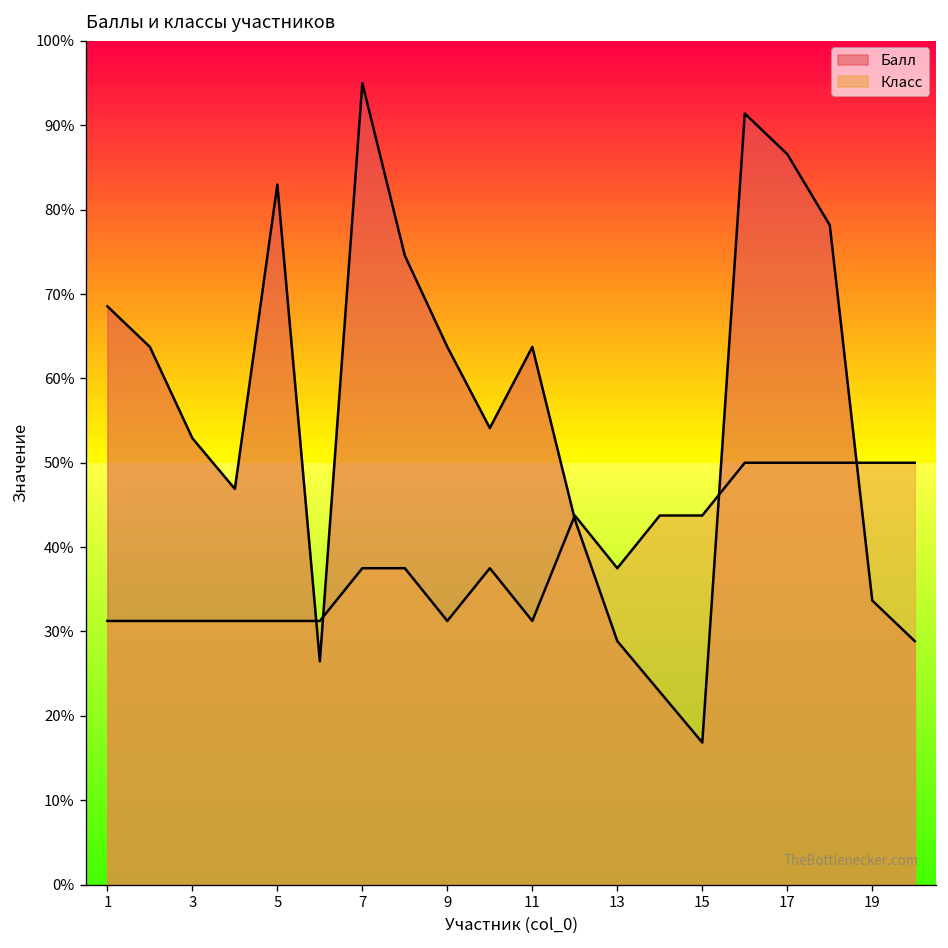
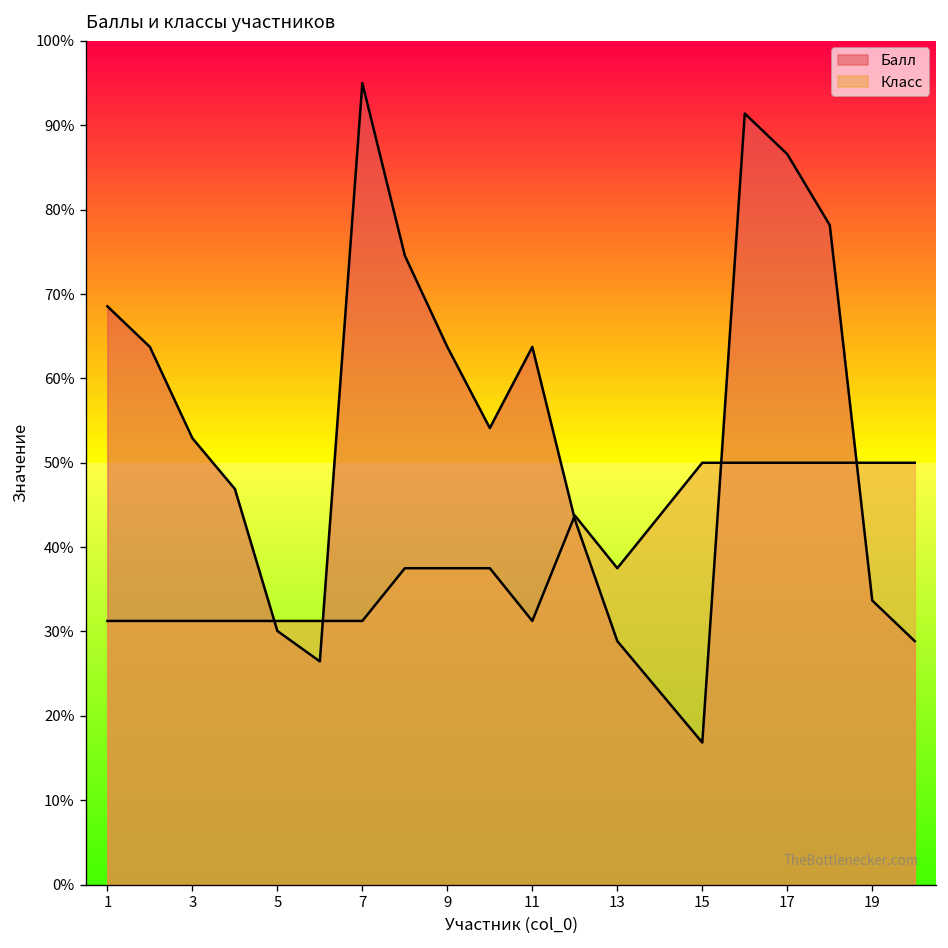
Балл, 5: 83% -> 30%
Класс, 7: 38% -> 31%
Класс, 9: 31% -> 38%
Класс, 15: 44% -> 50%
